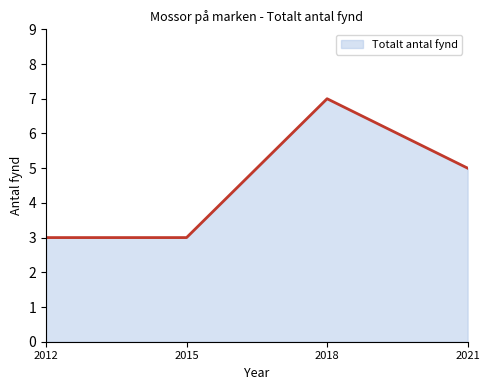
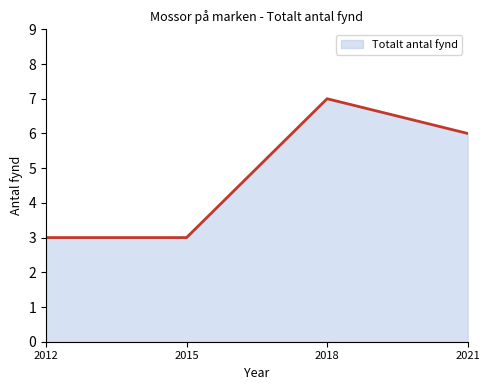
2021: 5 -> 6
